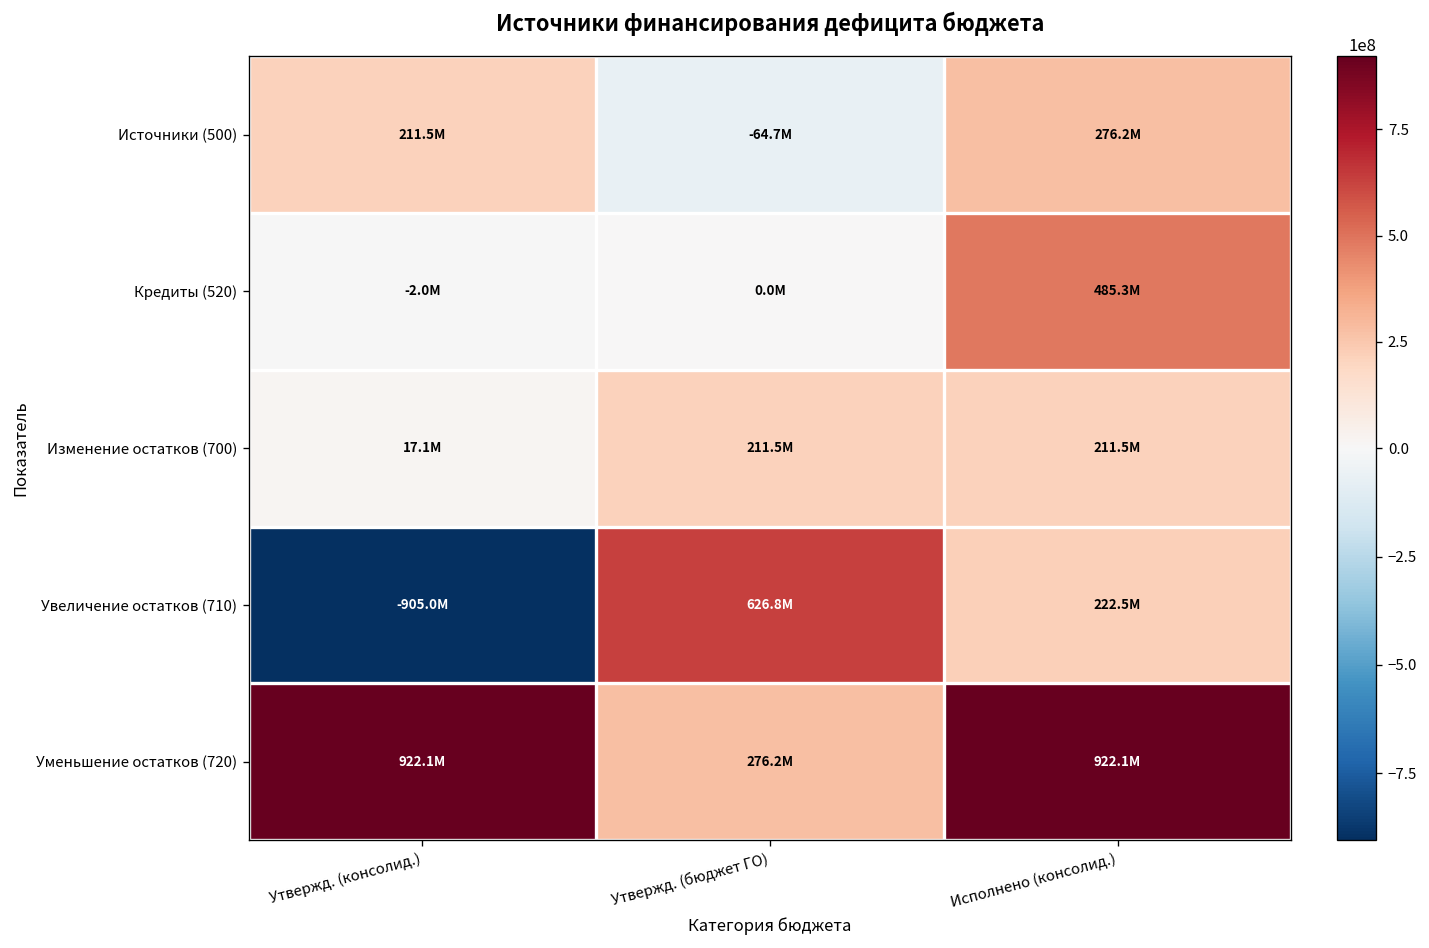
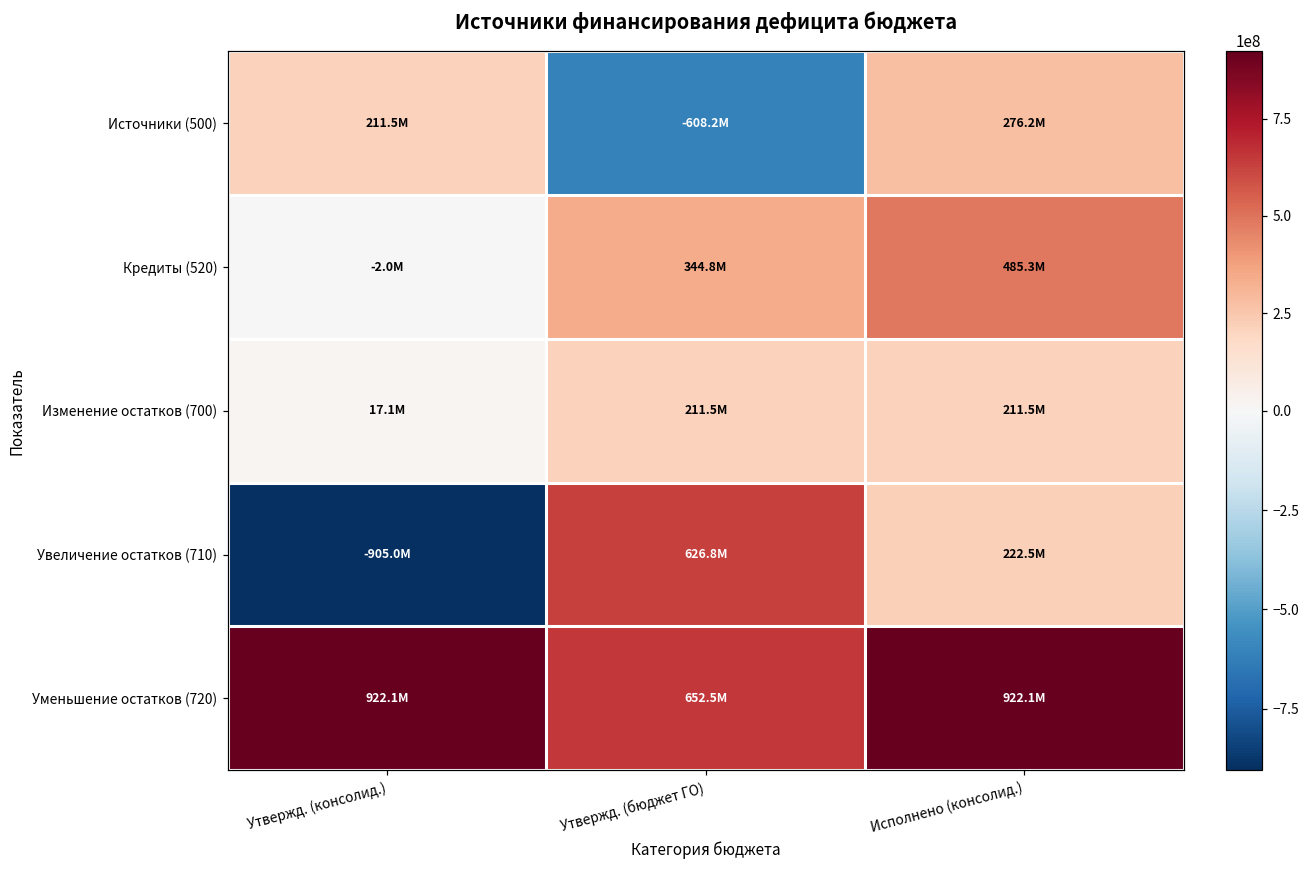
Источники (500), Утвержд. (бюджет ГО): -64.7M -> -608.2M
Кредиты (520), Утвержд. (бюджет ГО): 0.0M -> 344.8M
Уменьшение остатков (720), Утвержд. (бюджет ГО): 276.2M -> 652.5M
